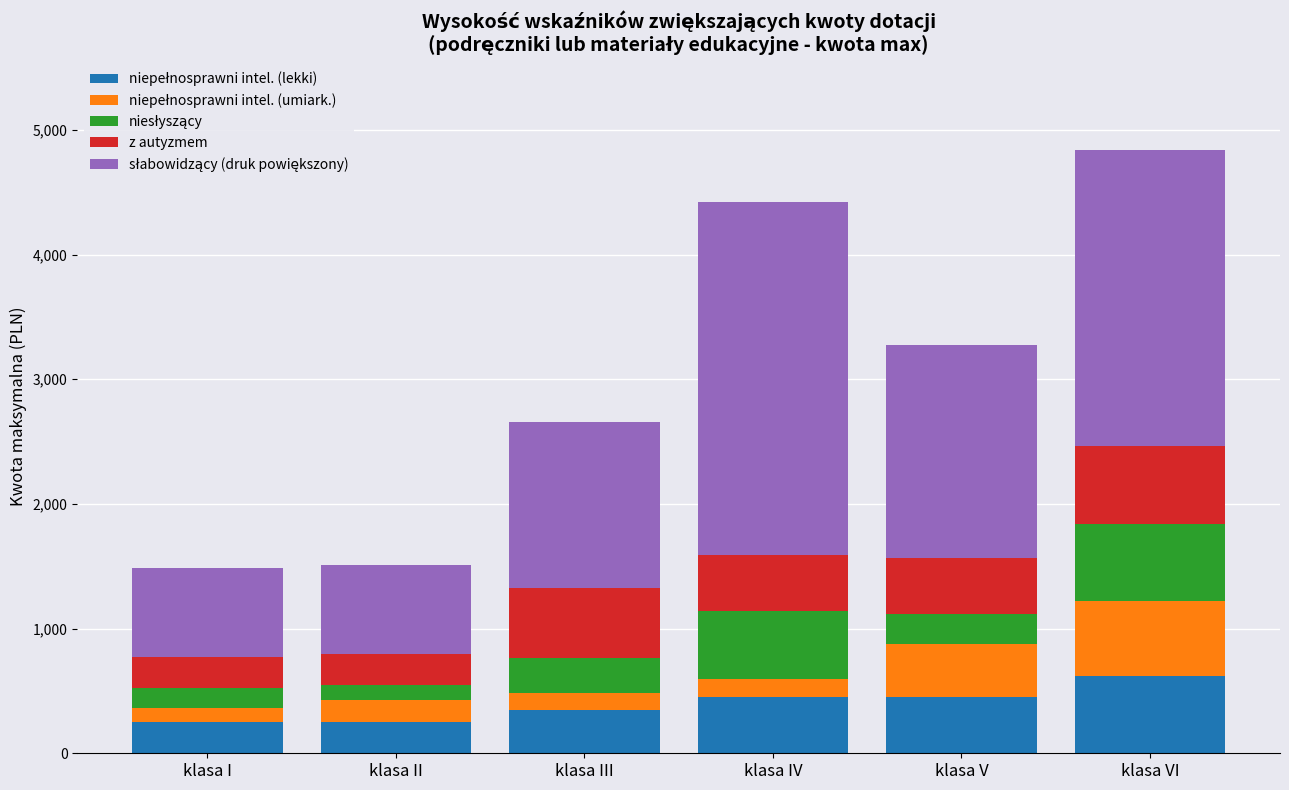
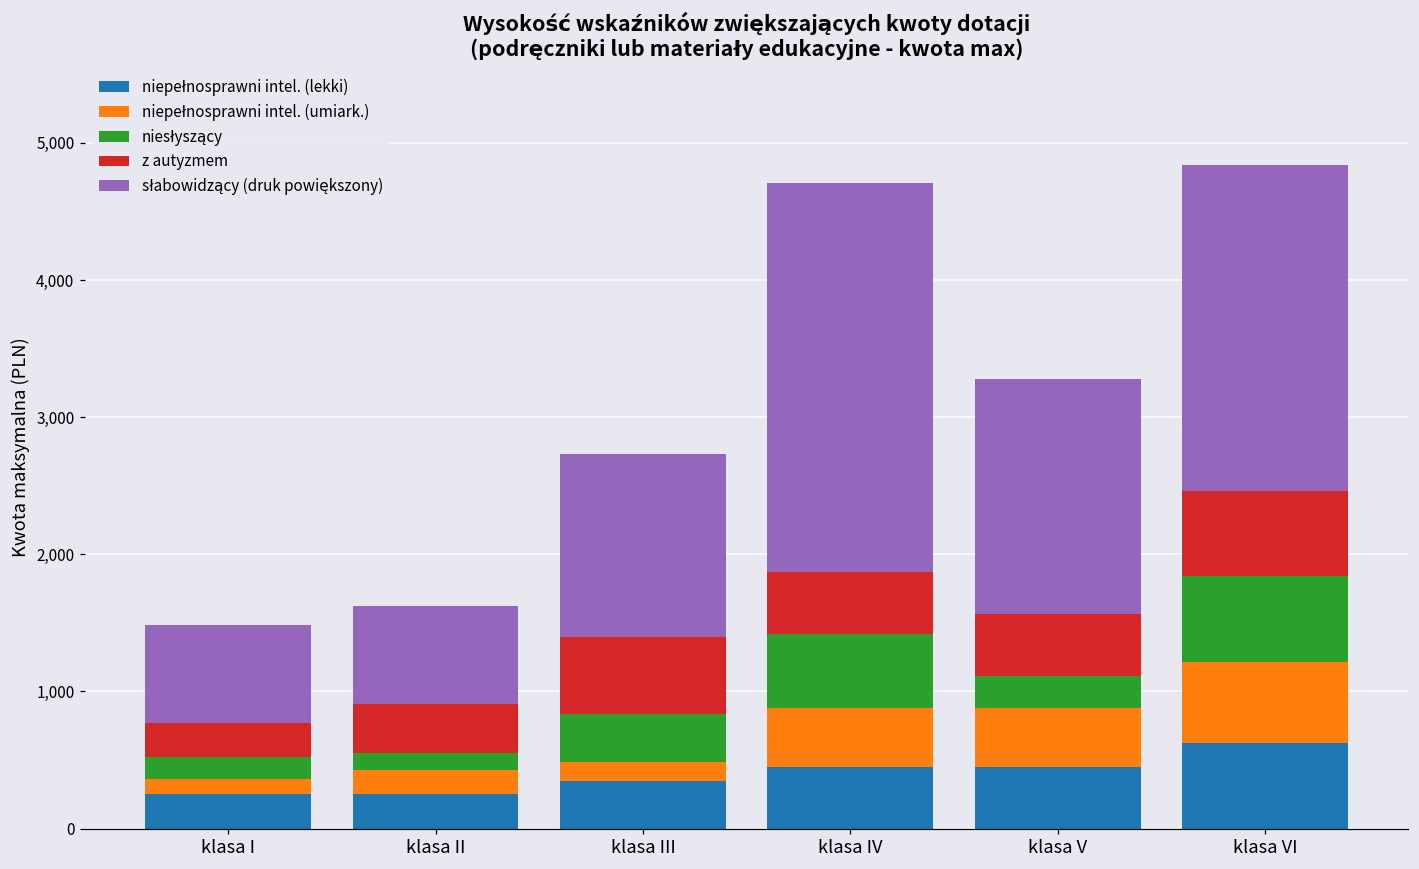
z autyzmem, klasa II: 250 -> 360
niesłyszący, klasa III: 280 -> 350
niepełnosprawni intel. (umiark.), klasa IV: 150 -> 430
